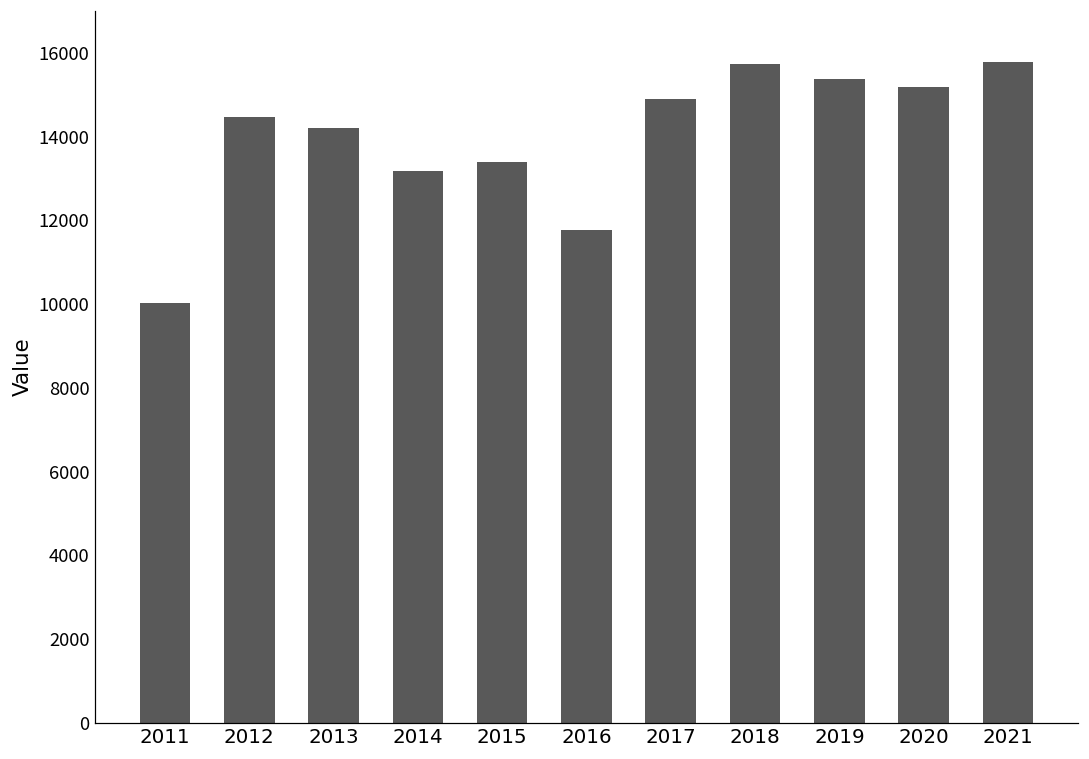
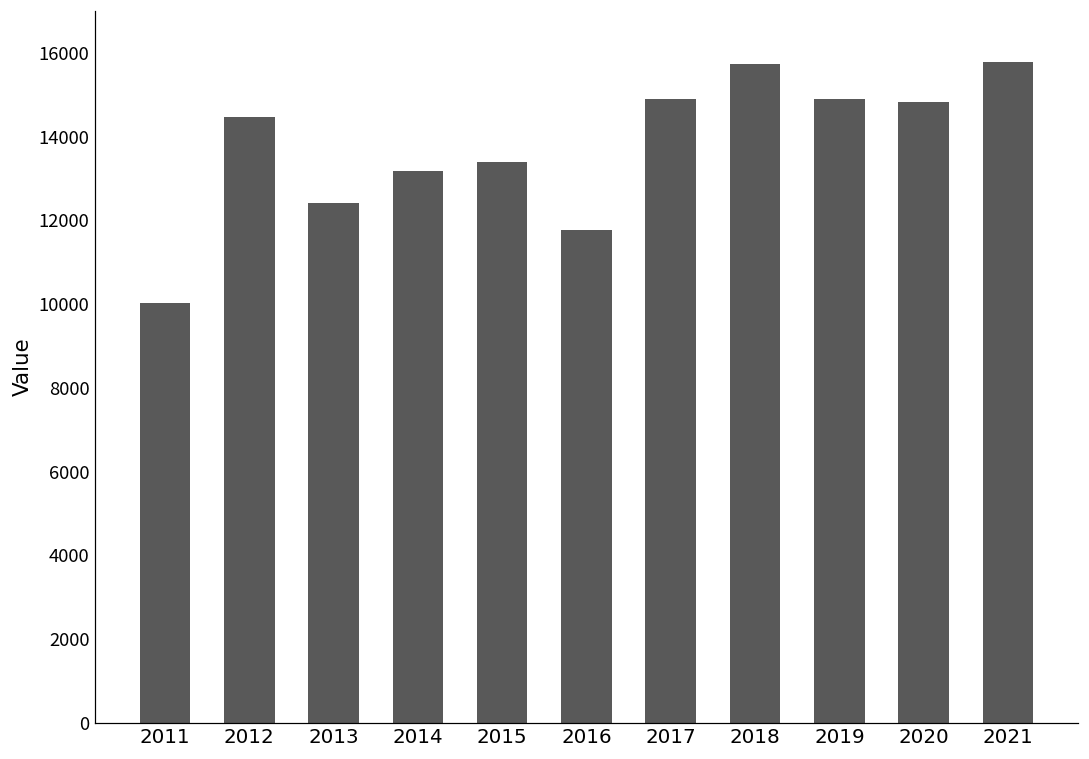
2013: 14200 -> 12400
2019: 15400 -> 14900
2020: 15200 -> 14800
